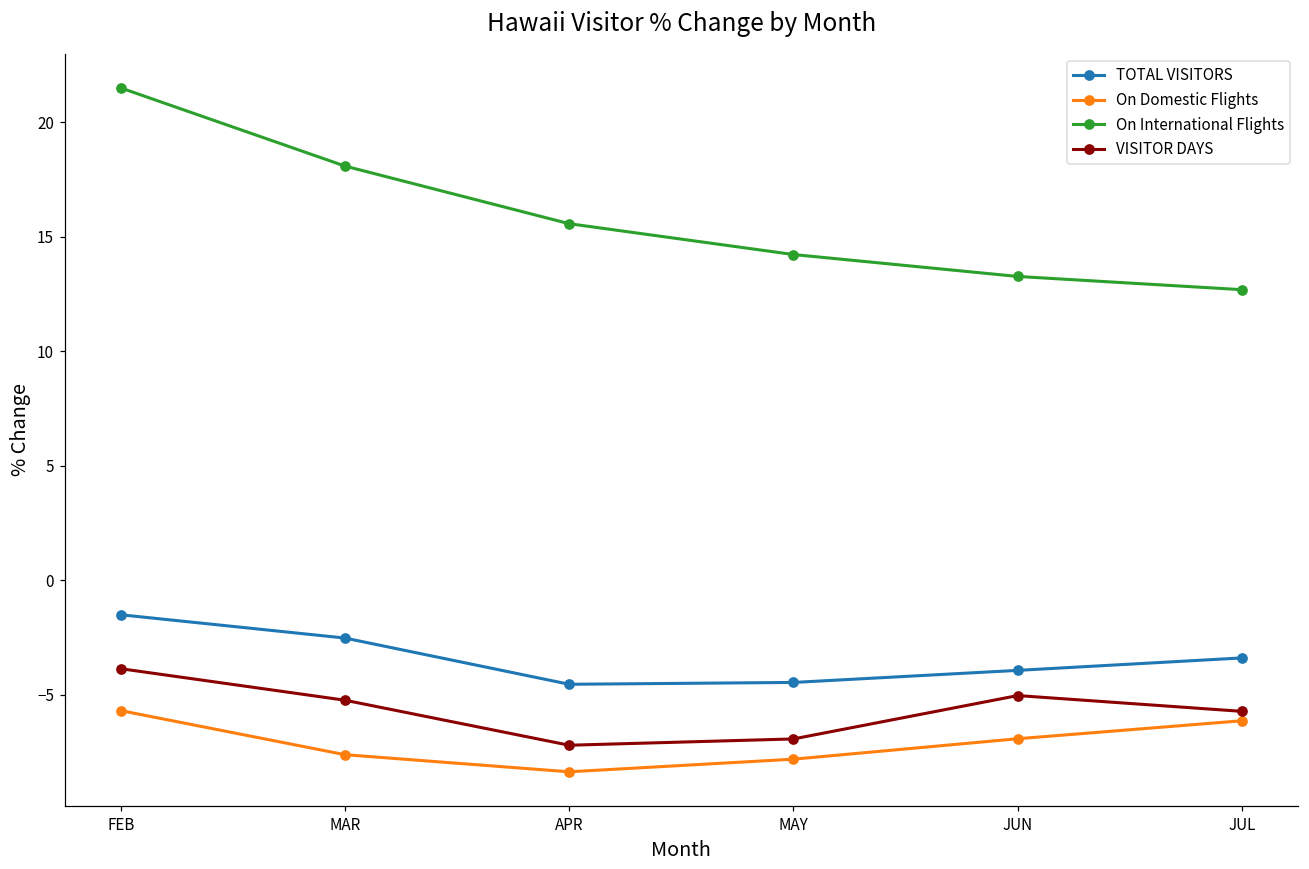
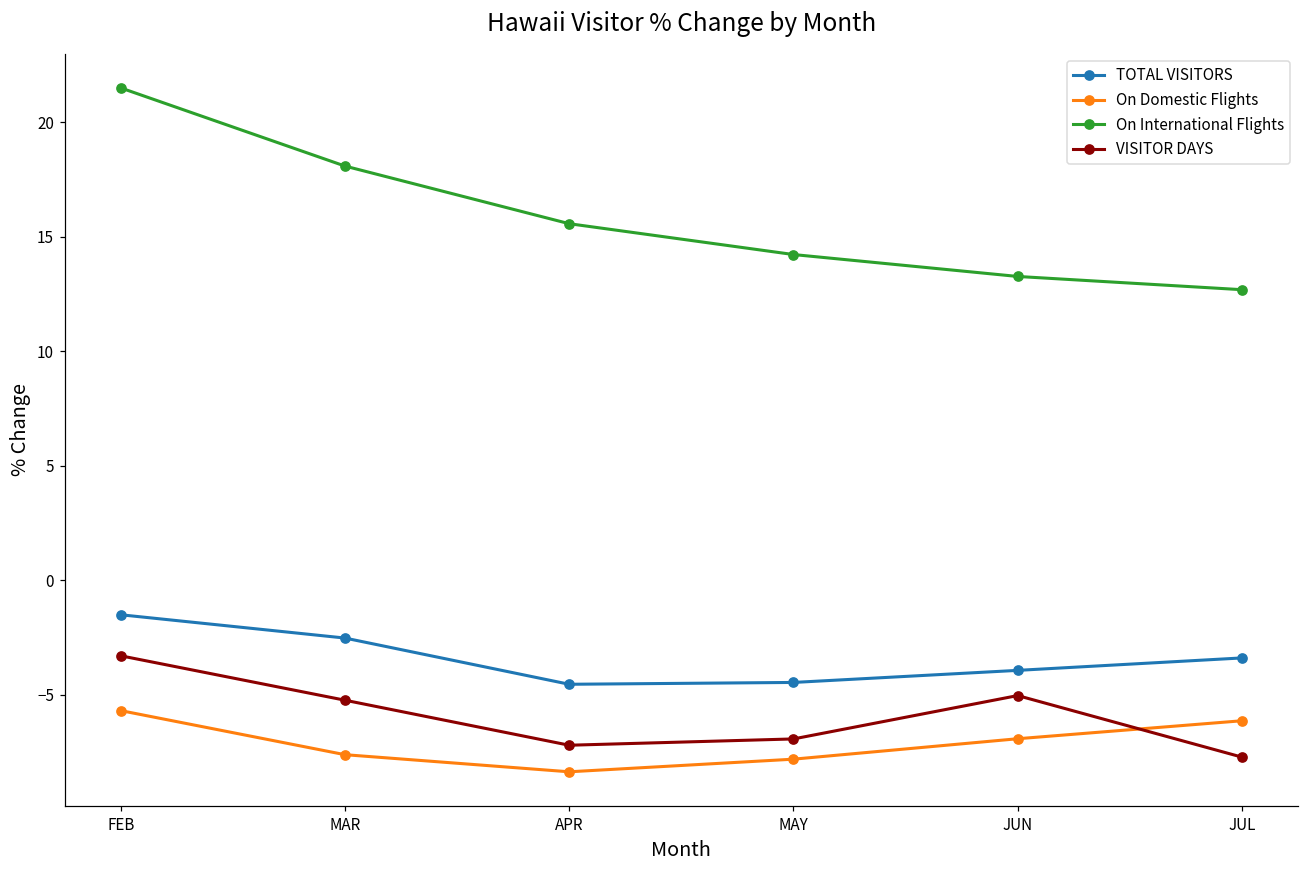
VISITOR DAYS, FEB: -3.9 -> -3.3
VISITOR DAYS, JUL: -5.7 -> -7.7
